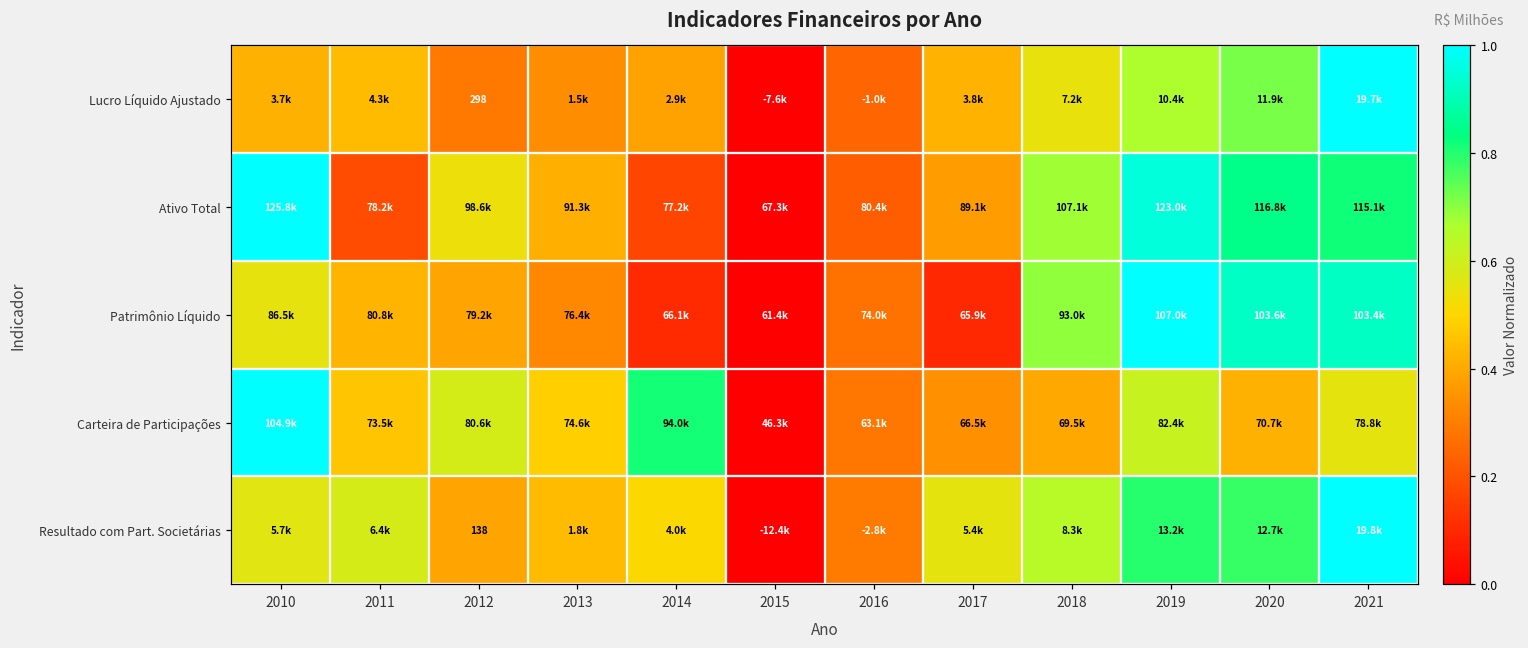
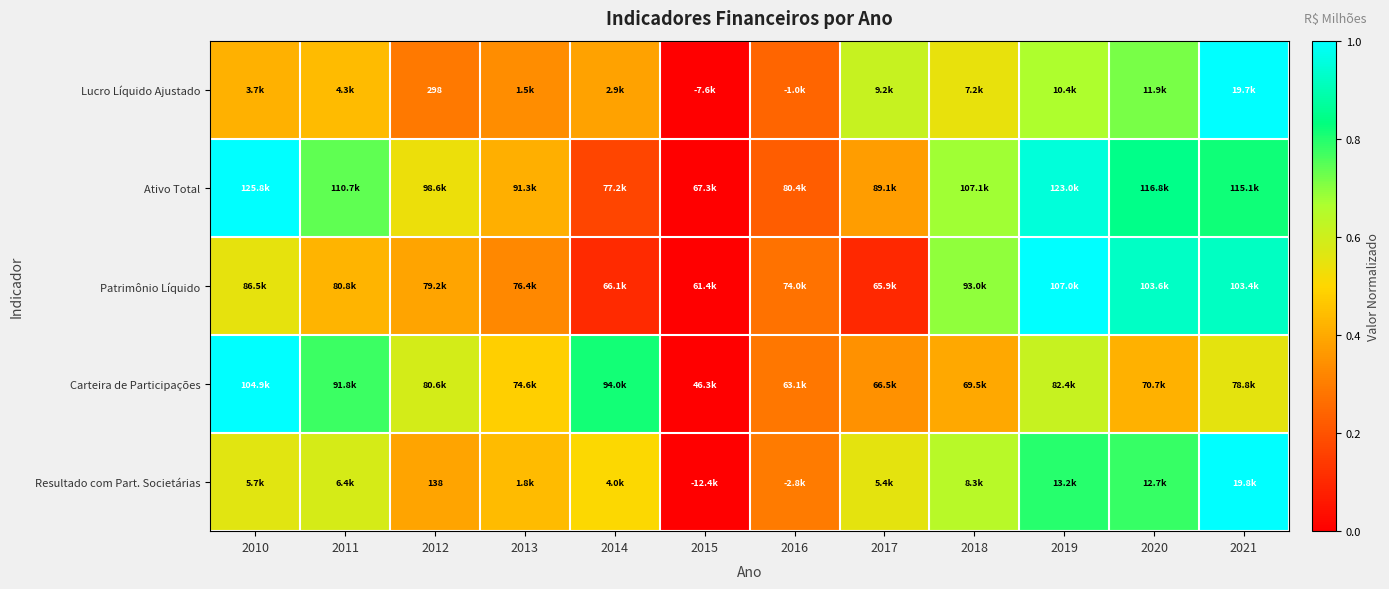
Lucro Líquido Ajustado, 2017: 3.8k -> 9.2k
Ativo Total, 2011: 78.2k -> 110.7k
Carteira de Participações, 2011: 73.5k -> 91.8k
